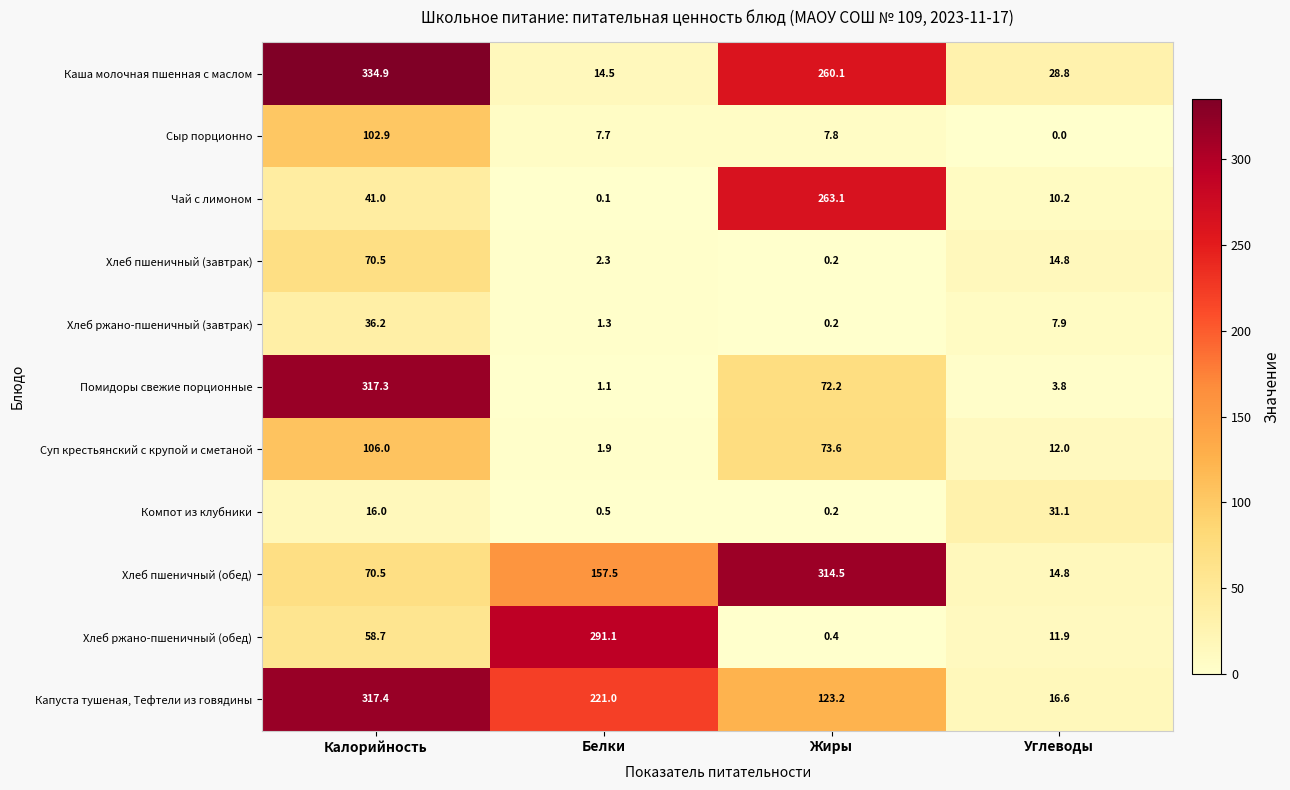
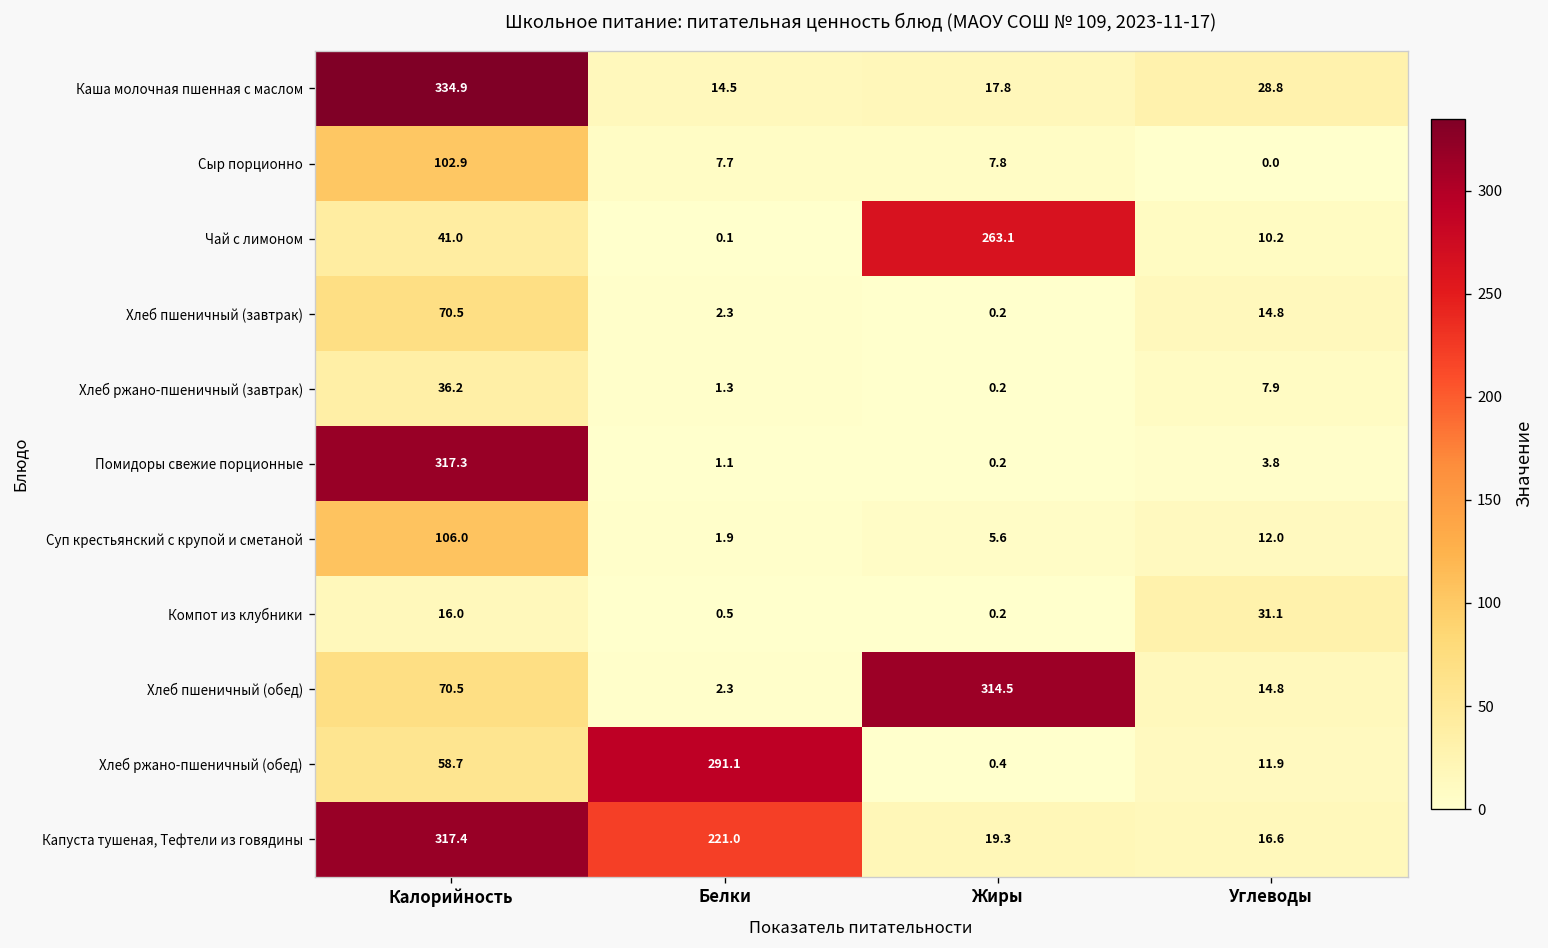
Каша молочная пшенная с маслом, Жиры: 260.1 -> 17.8
Помидоры свежие порционные, Жиры: 72.2 -> 0.2
Суп крестьянский с крупой и сметаной, Жиры: 73.6 -> 5.6
Хлеб пшеничный (обед), Белки: 157.5 -> 2.3
Капуста тушеная, Тефтели из говядины, Жиры: 123.2 -> 19.3
